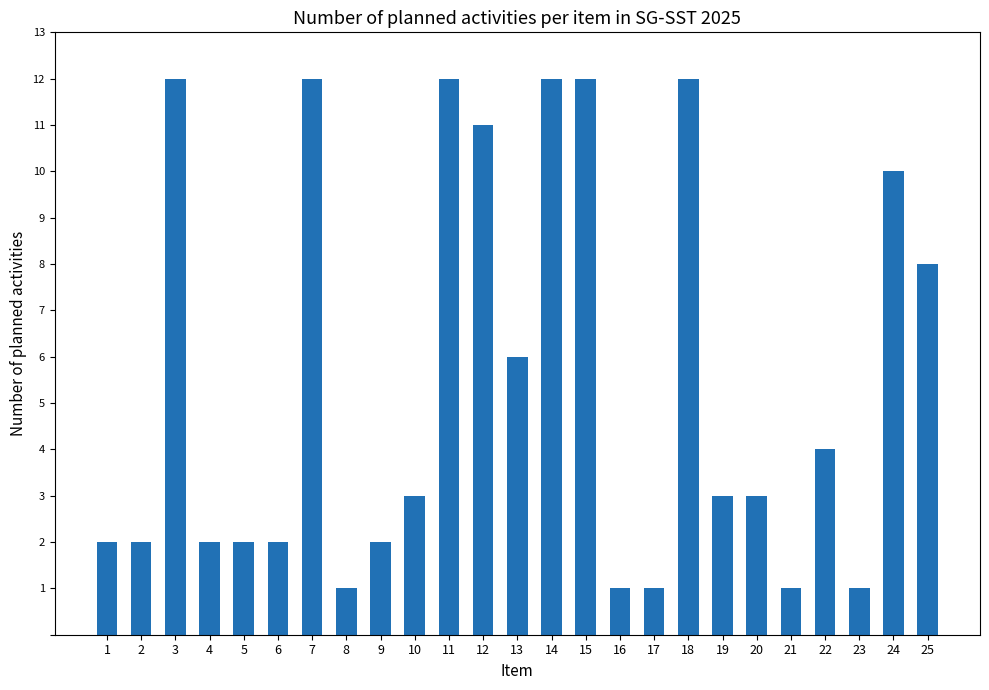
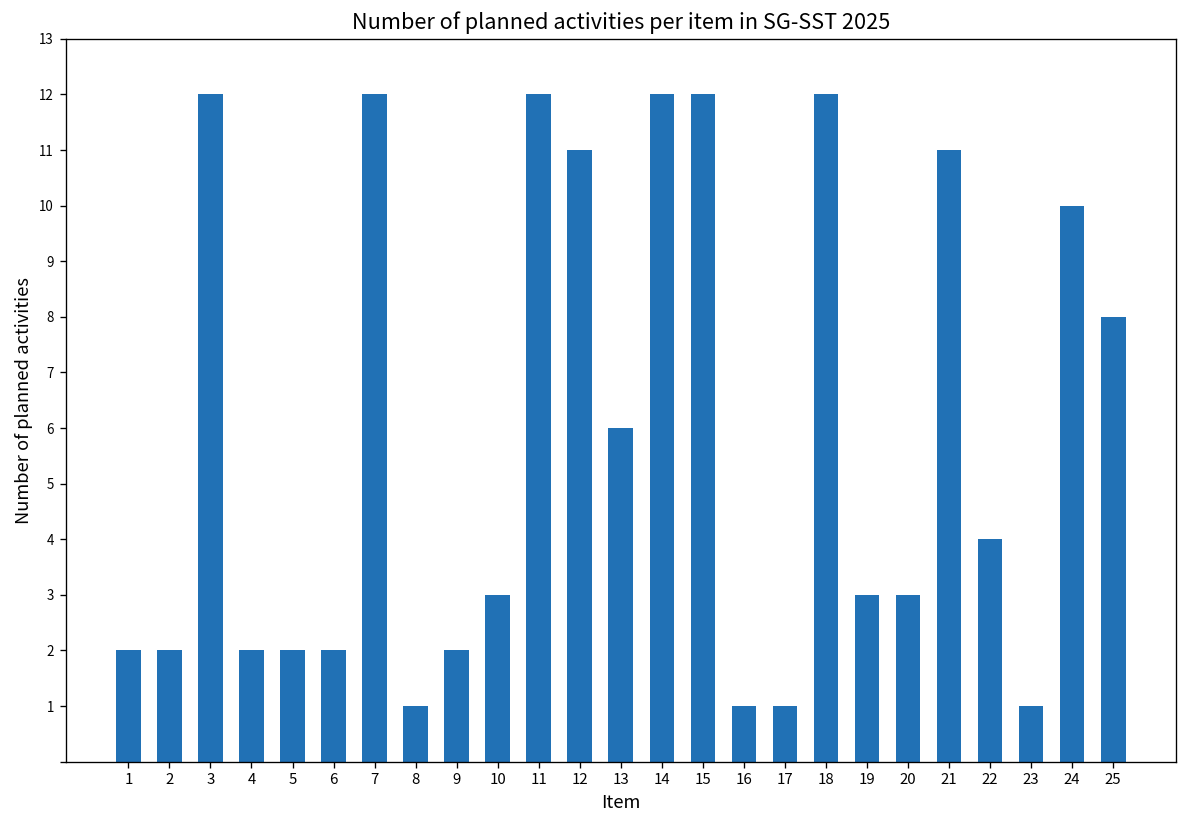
21: 1 -> 11
